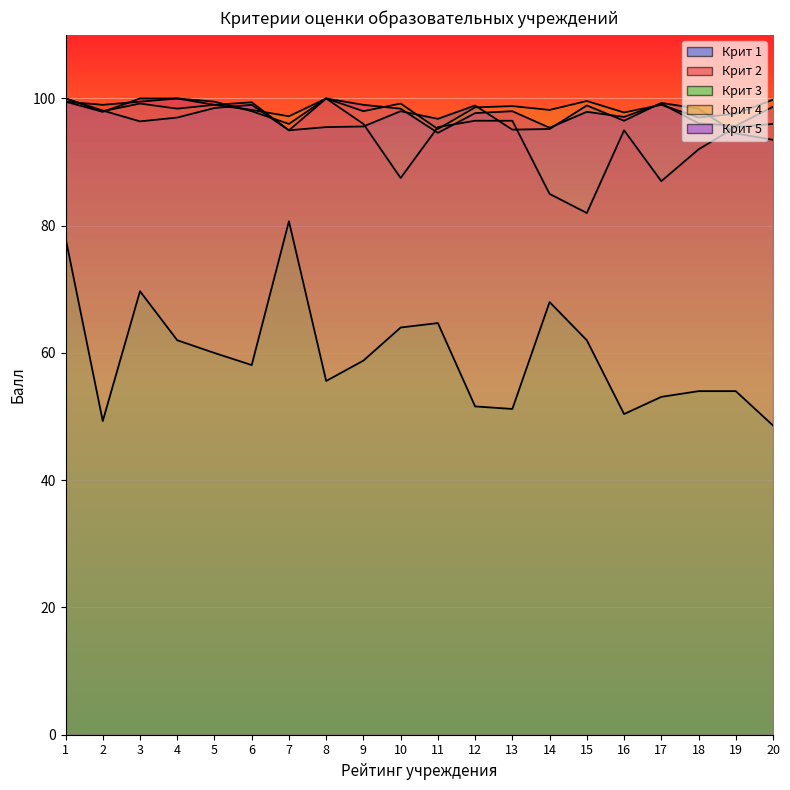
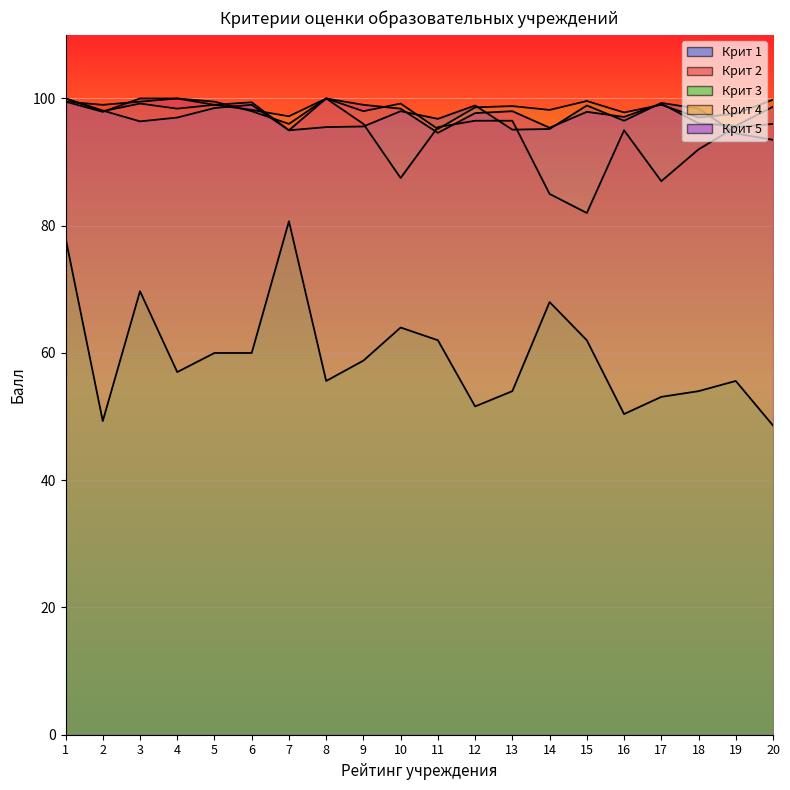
Крит 3, 4: 62 -> 57
Крит 3, 6: 58 -> 60
Крит 3, 11: 65 -> 62
Крит 3, 13: 51 -> 54
Крит 3, 19: 54 -> 56
